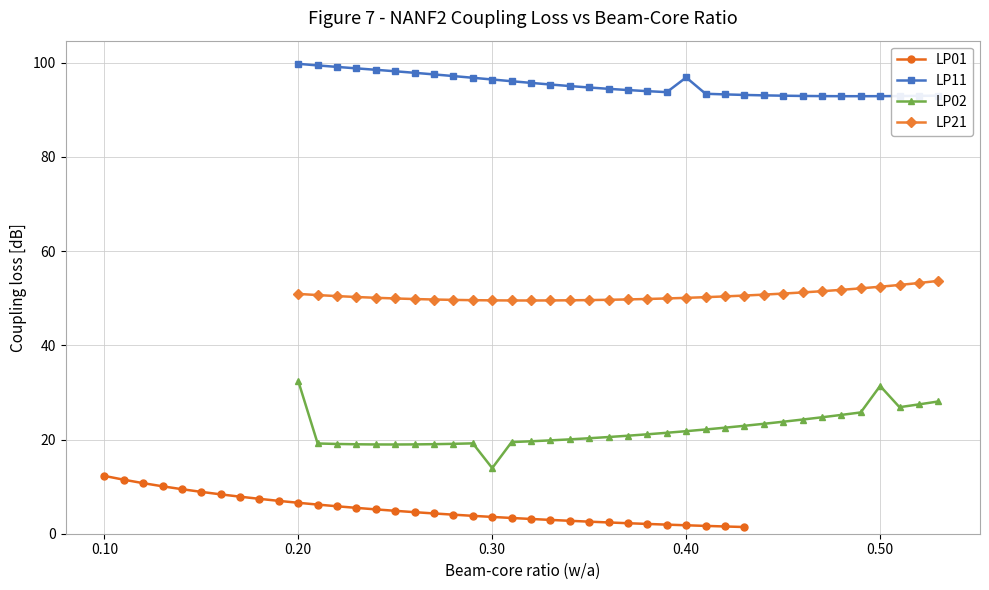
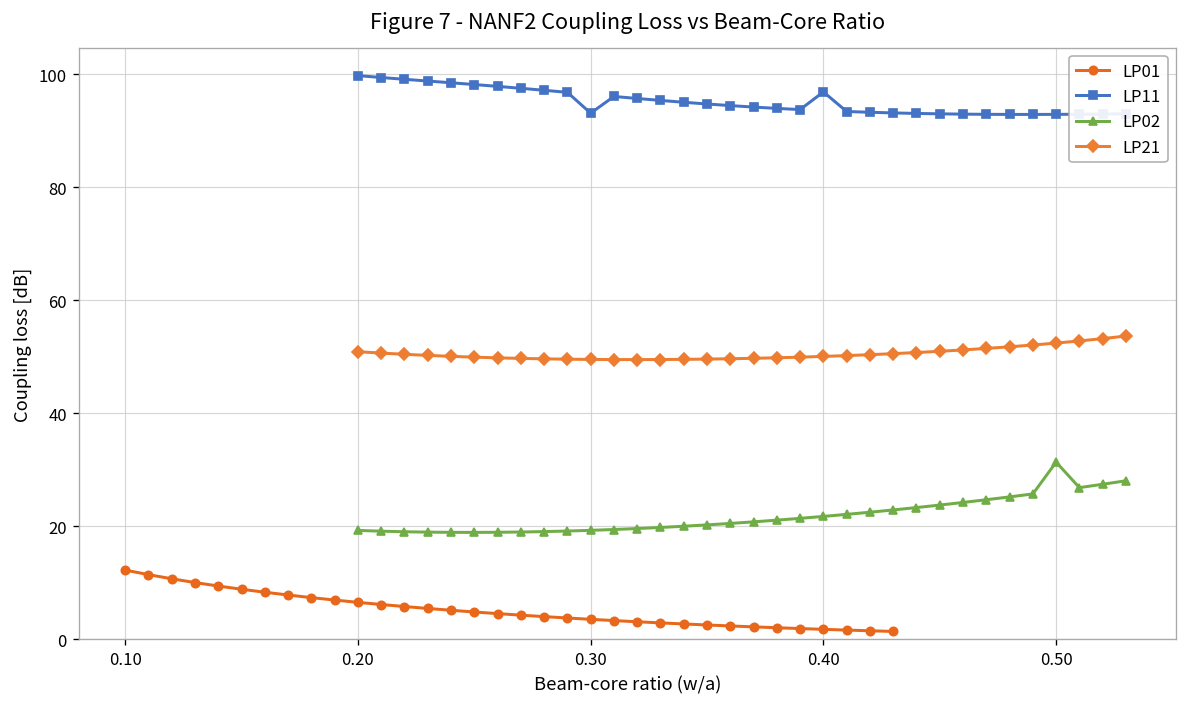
LP02, 0.20: 32 -> 19
LP11, 0.30: 96 -> 93
LP02, 0.30: 14 -> 19
